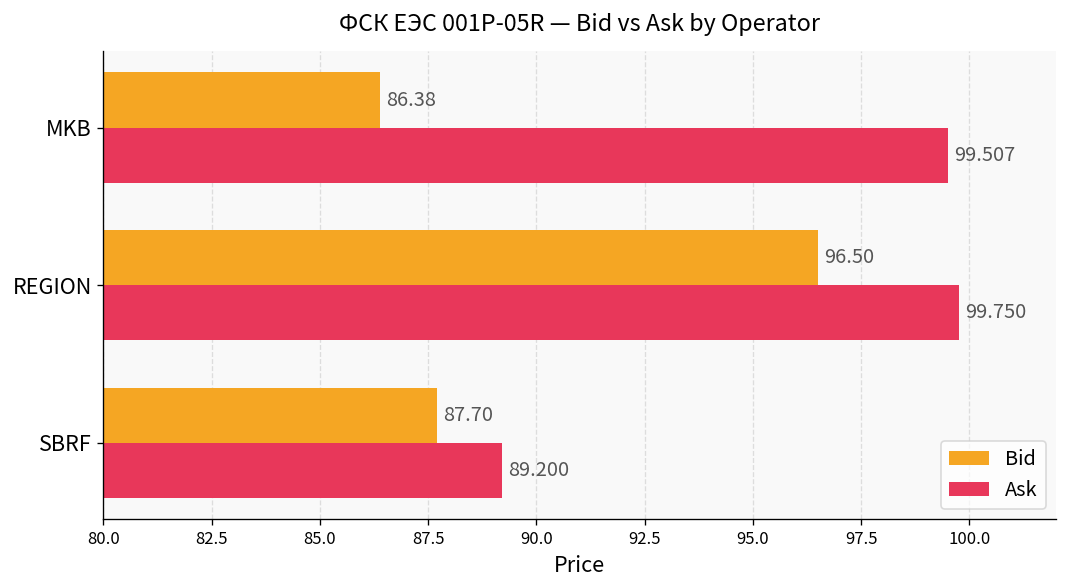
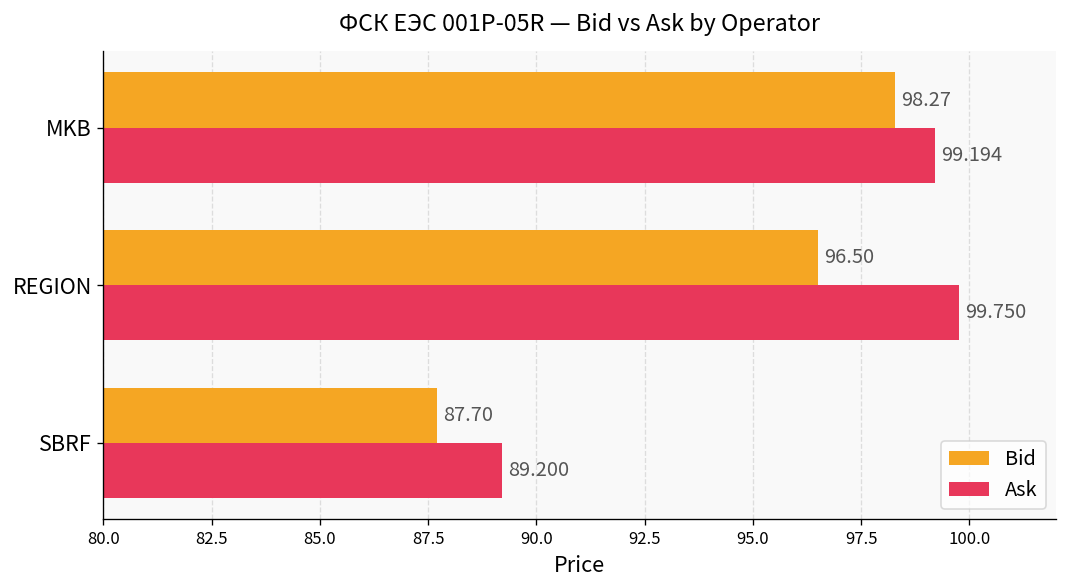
Bid, MKB: 86.38 -> 98.27
Ask, MKB: 99.507 -> 99.194
